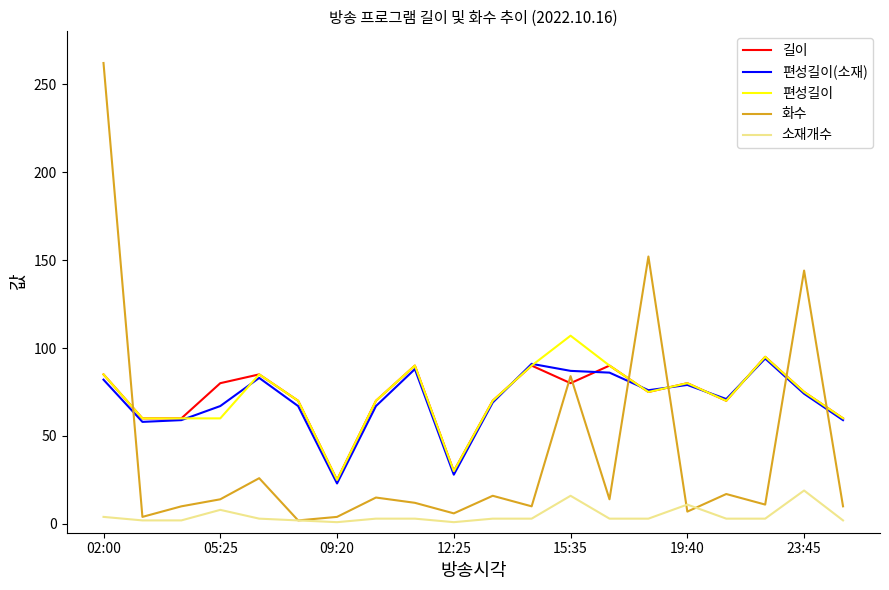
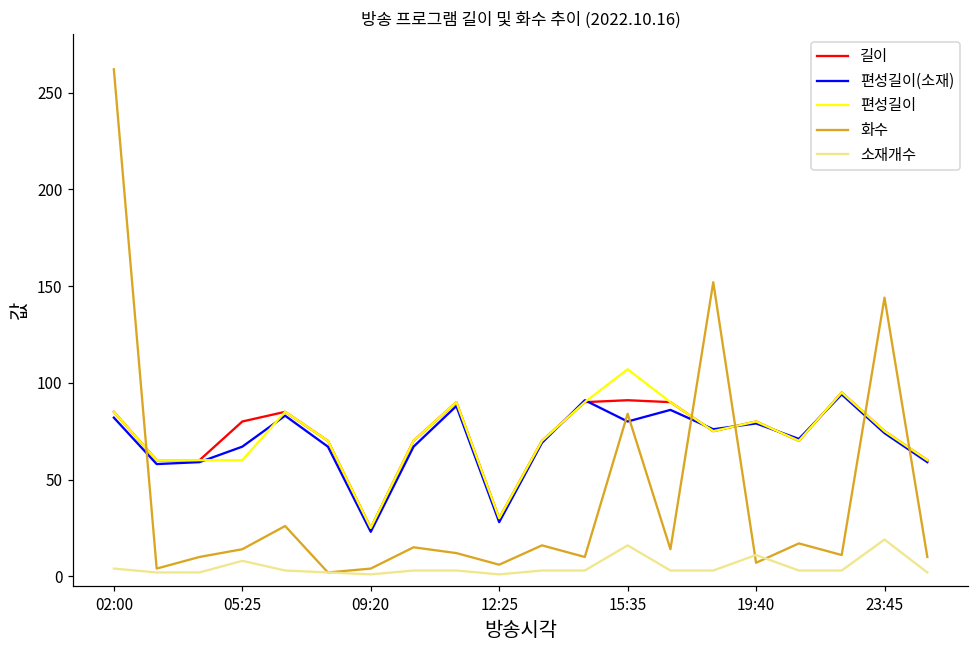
길이, 15:35: 80 -> 91
편성길이(소재), 15:35: 87 -> 80
